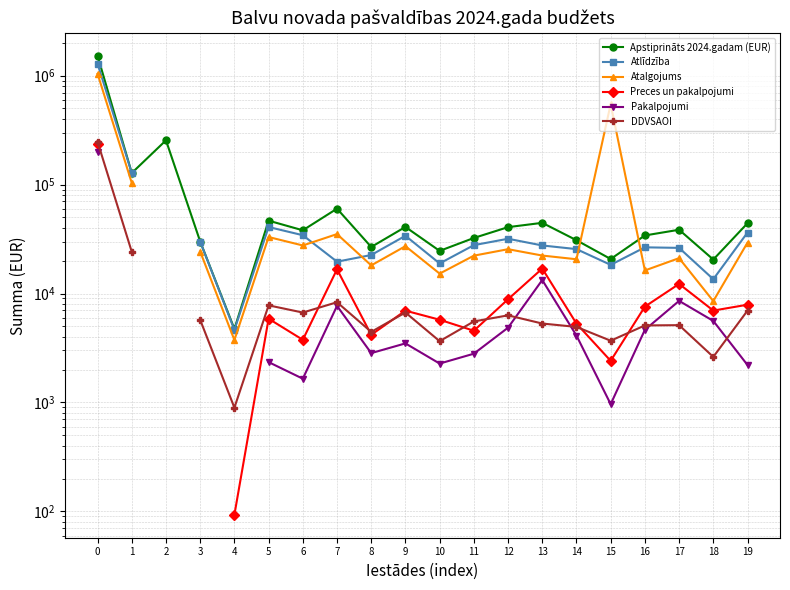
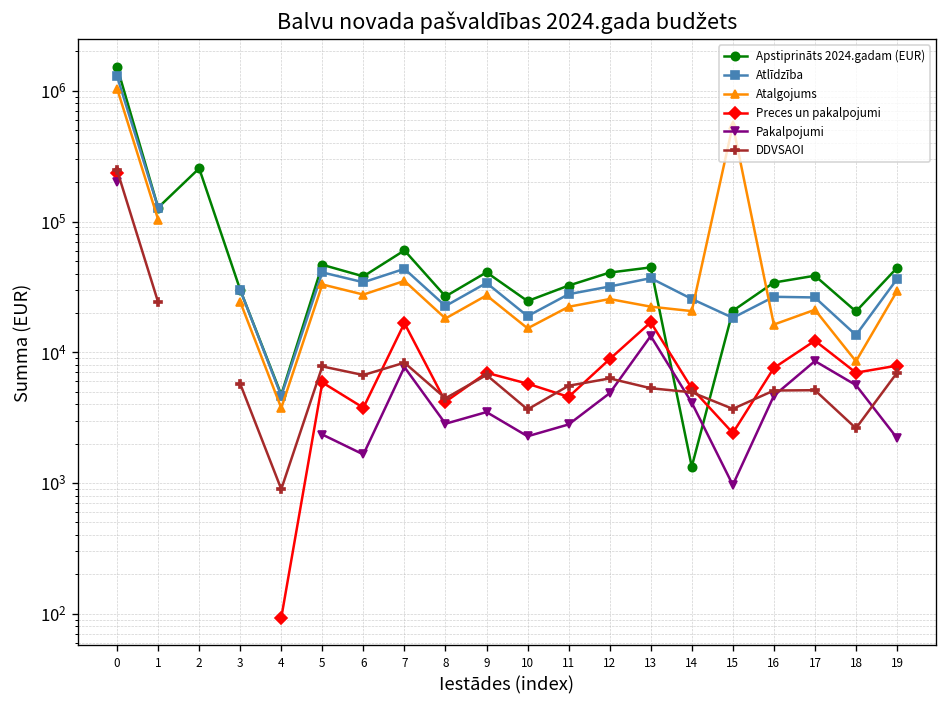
Atlīdzība, 7: 20000 -> 43000
Atlīdzība, 13: 28000 -> 37000
Apstiprināts 2024.gadam (EUR), 14: 31000 -> 1300
